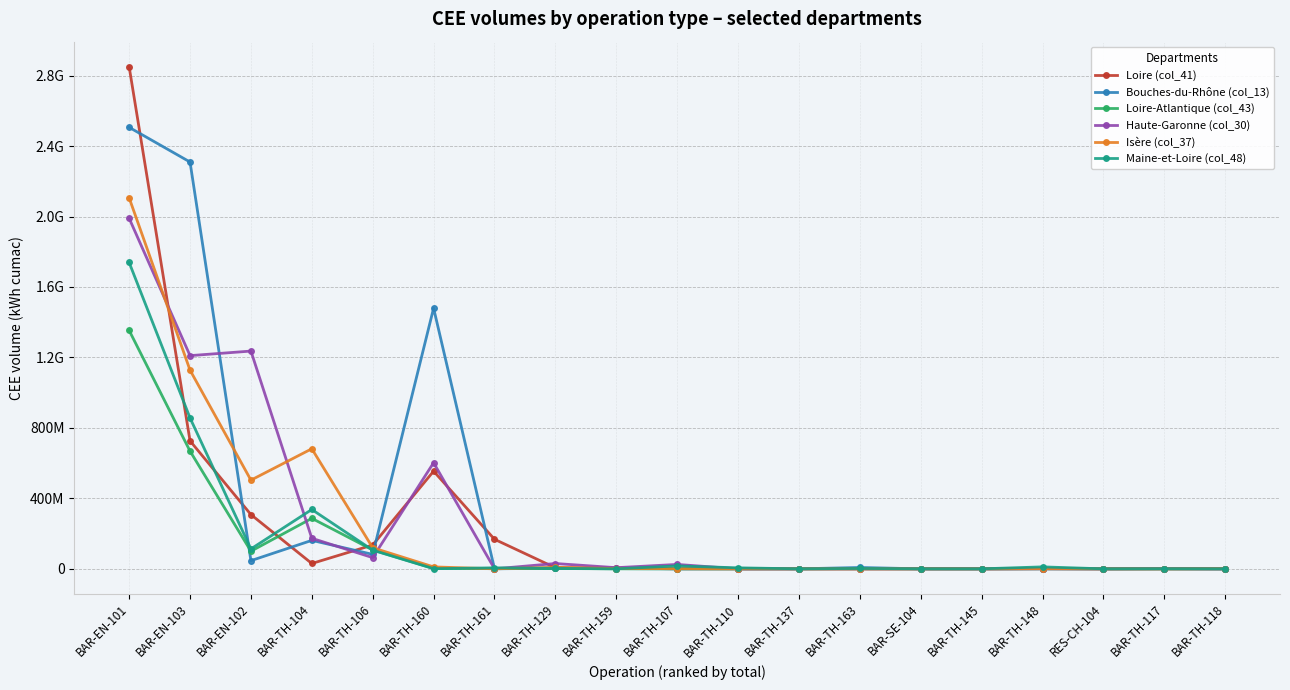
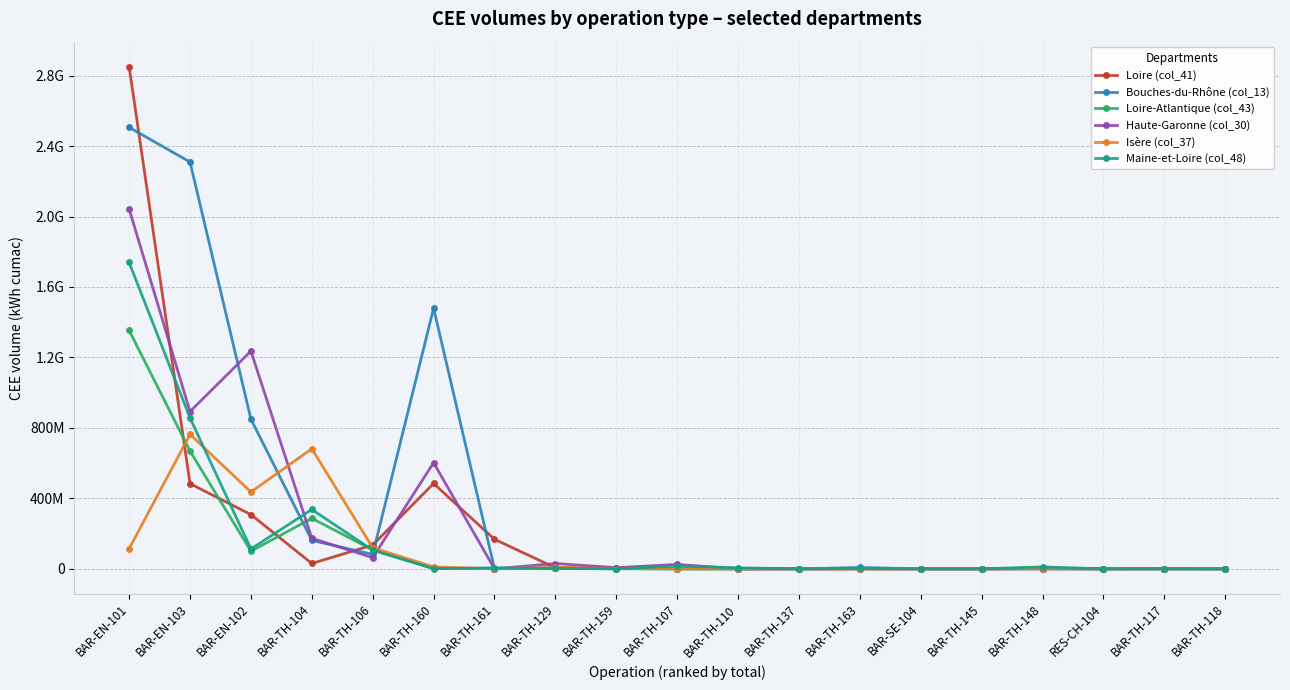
Haute-Garonne (col_30), BAR-EN-101: 1990000000 -> 2040000000
Isère (col_37), BAR-EN-101: 2110000000 -> 110000000
Loire (col_41), BAR-EN-103: 730000000 -> 480000000
Haute-Garonne (col_30), BAR-EN-103: 1210000000 -> 890000000
Isère (col_37), BAR-EN-103: 1130000000 -> 760000000
Bouches-du-Rhône (col_13), BAR-EN-102: 50000000 -> 850000000
Isère (col_37), BAR-EN-102: 500000000 -> 440000000
Loire (col_41), BAR-TH-160: 550000000 -> 480000000
